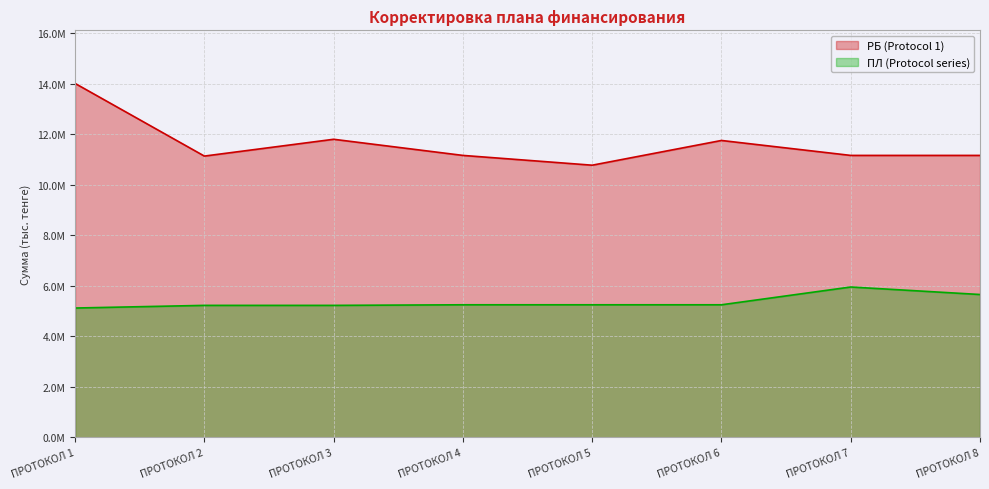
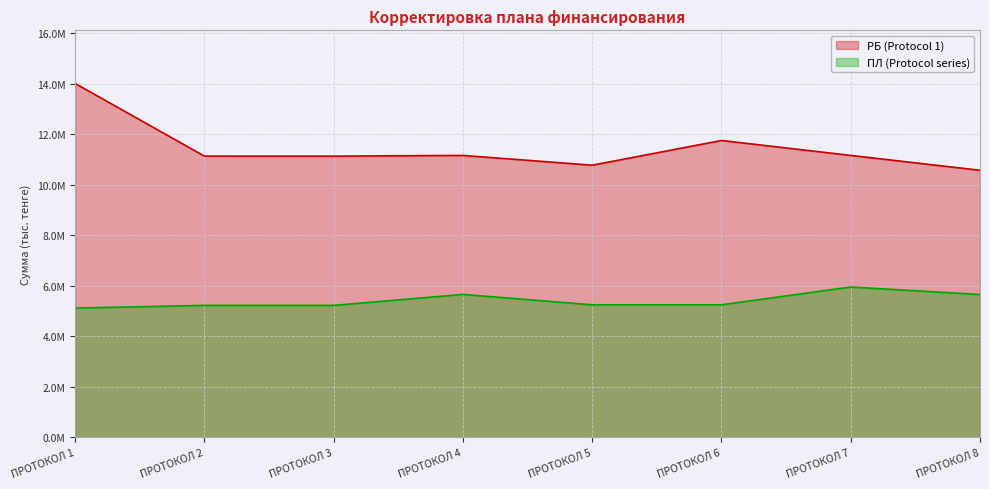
РБ (Protocol 1), ПРОТОКОЛ 3: 11800000 -> 11100000
ПЛ (Protocol series), ПРОТОКОЛ 4: 5200000 -> 5700000
РБ (Protocol 1), ПРОТОКОЛ 8: 11200000 -> 10600000
